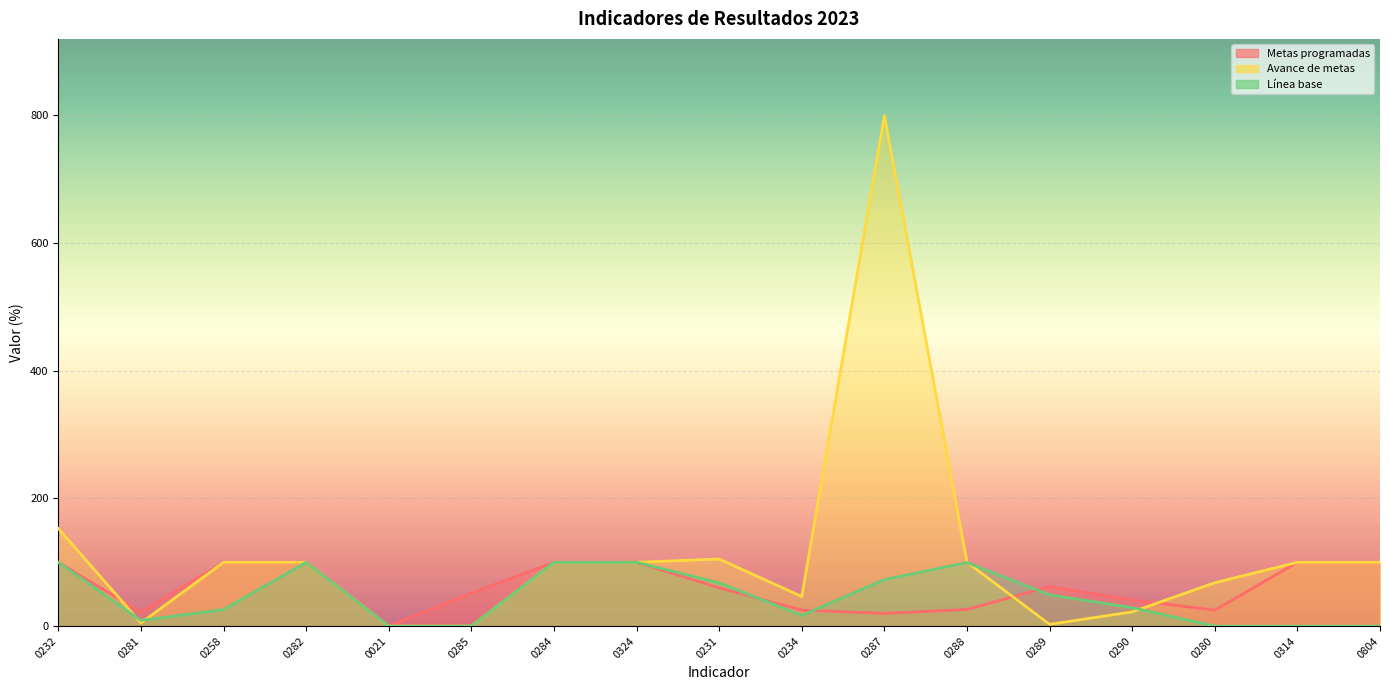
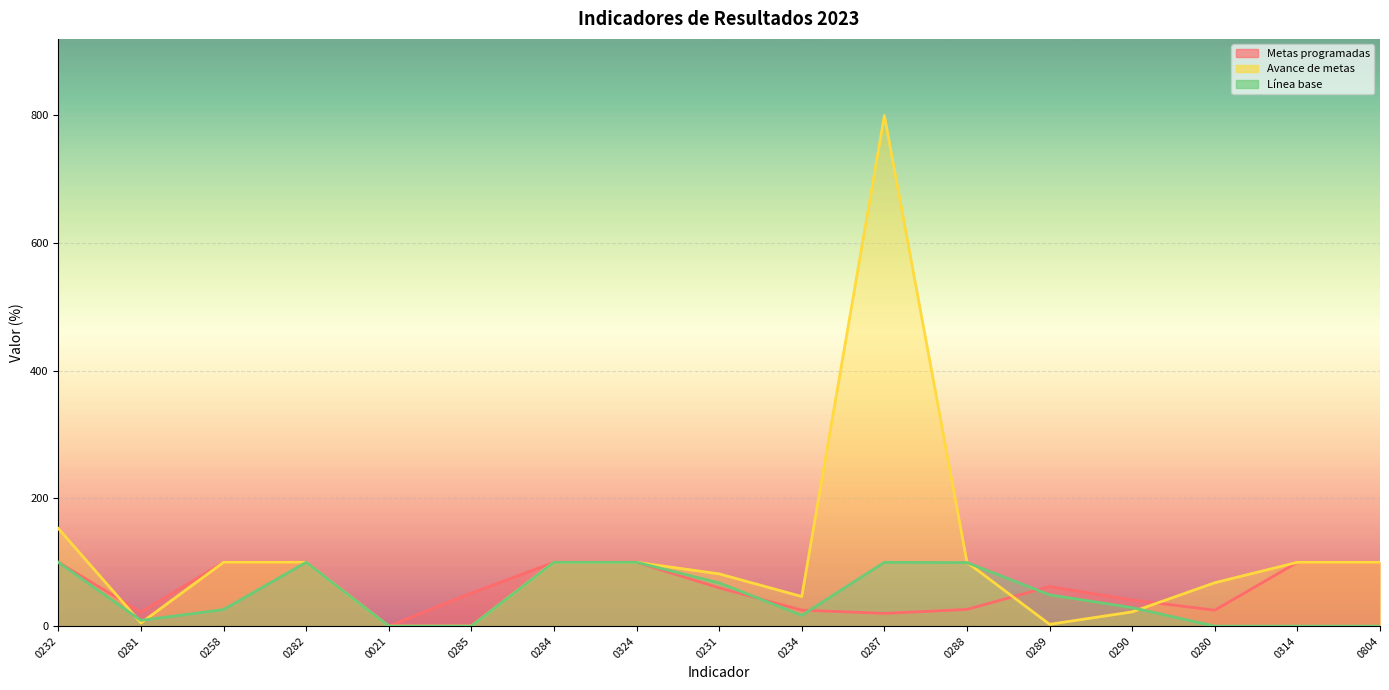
Avance de metas, 0231: 110 -> 80
Línea base, 0287: 70 -> 100
